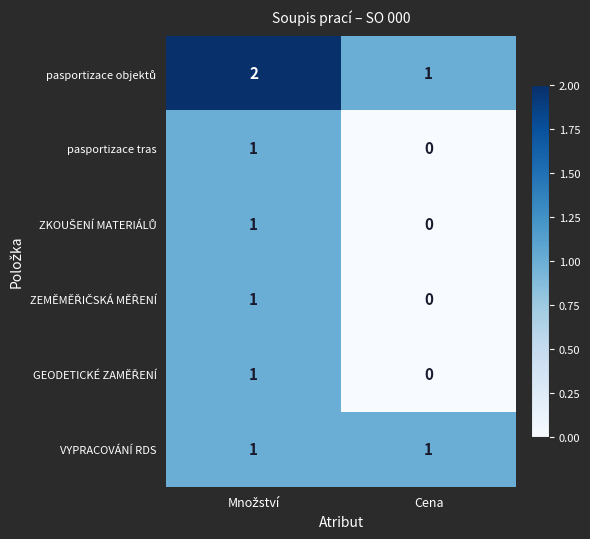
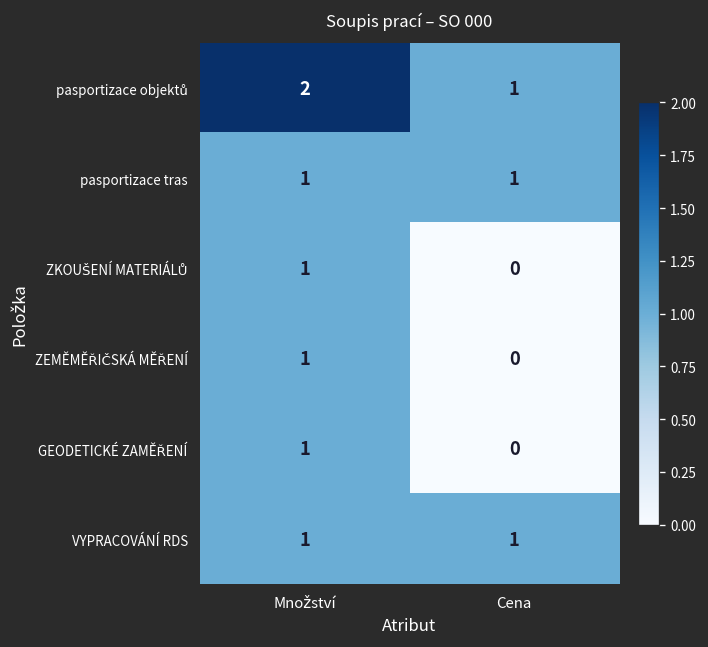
pasportizace tras, Cena: 0 -> 1
